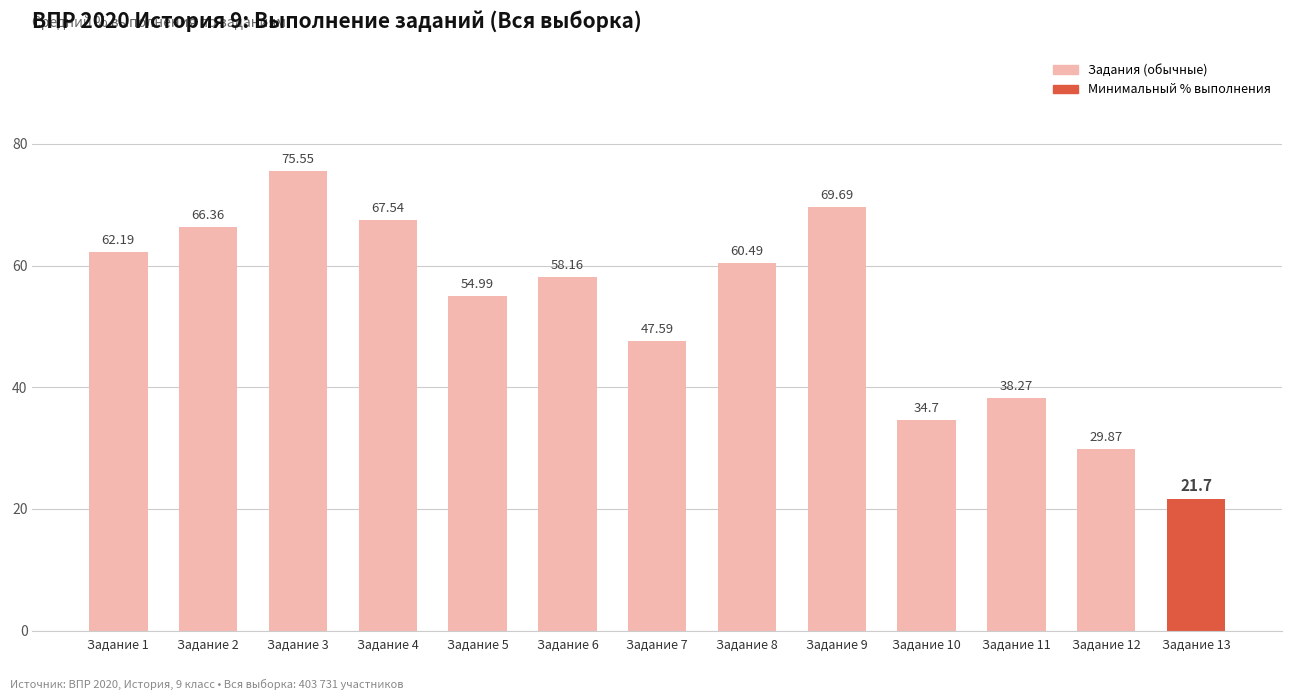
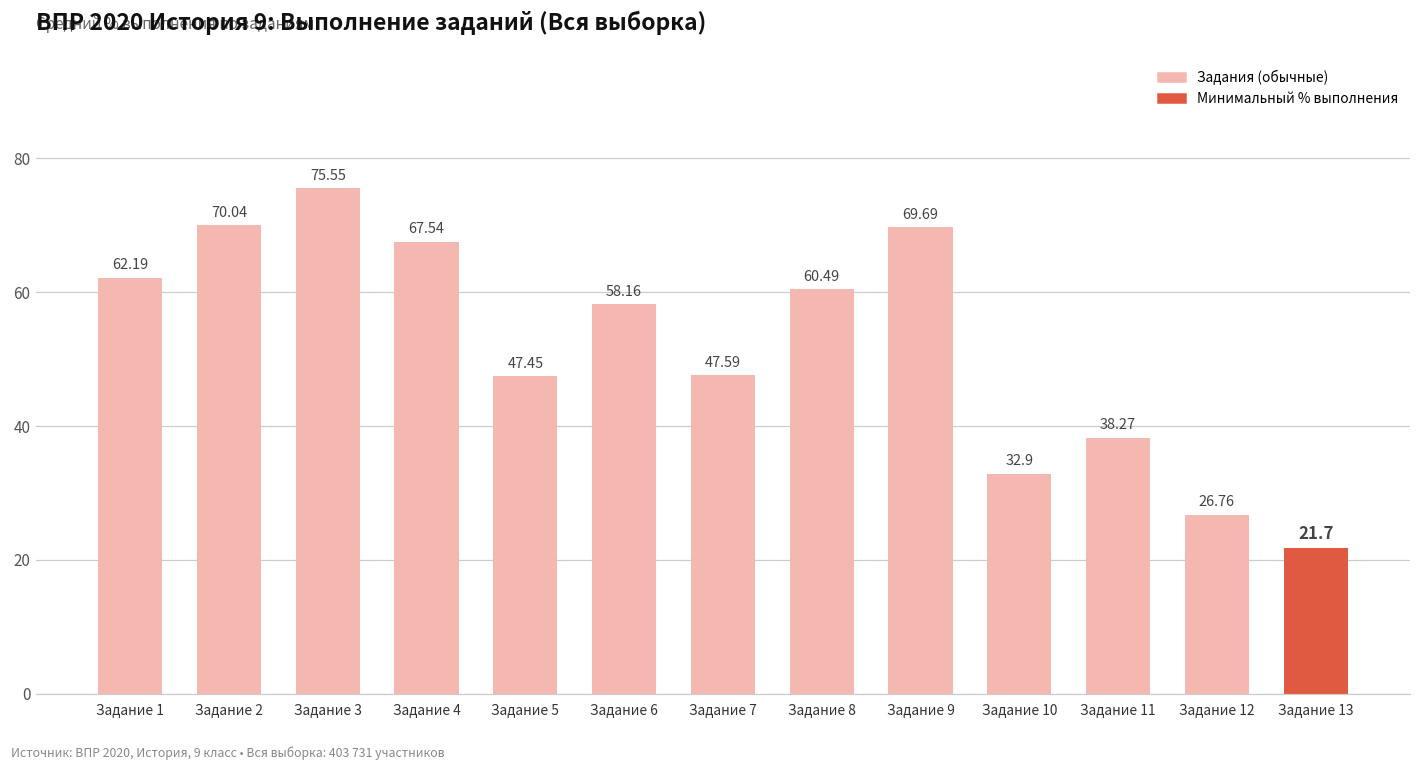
Задание 2: 66.36 -> 70.04
Задание 5: 54.99 -> 47.45
Задание 10: 34.7 -> 32.9
Задание 12: 29.87 -> 26.76
